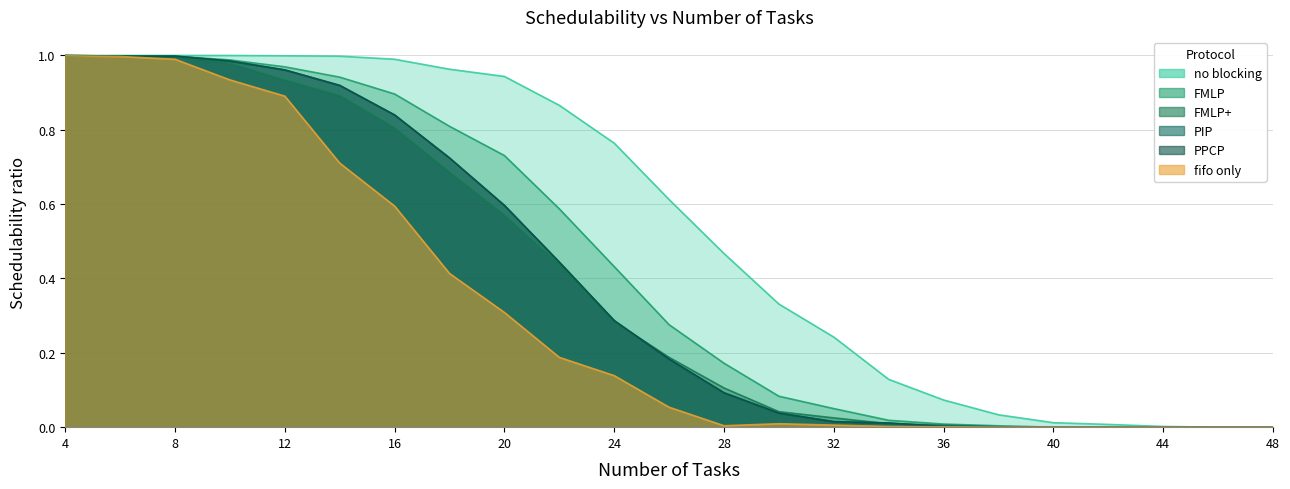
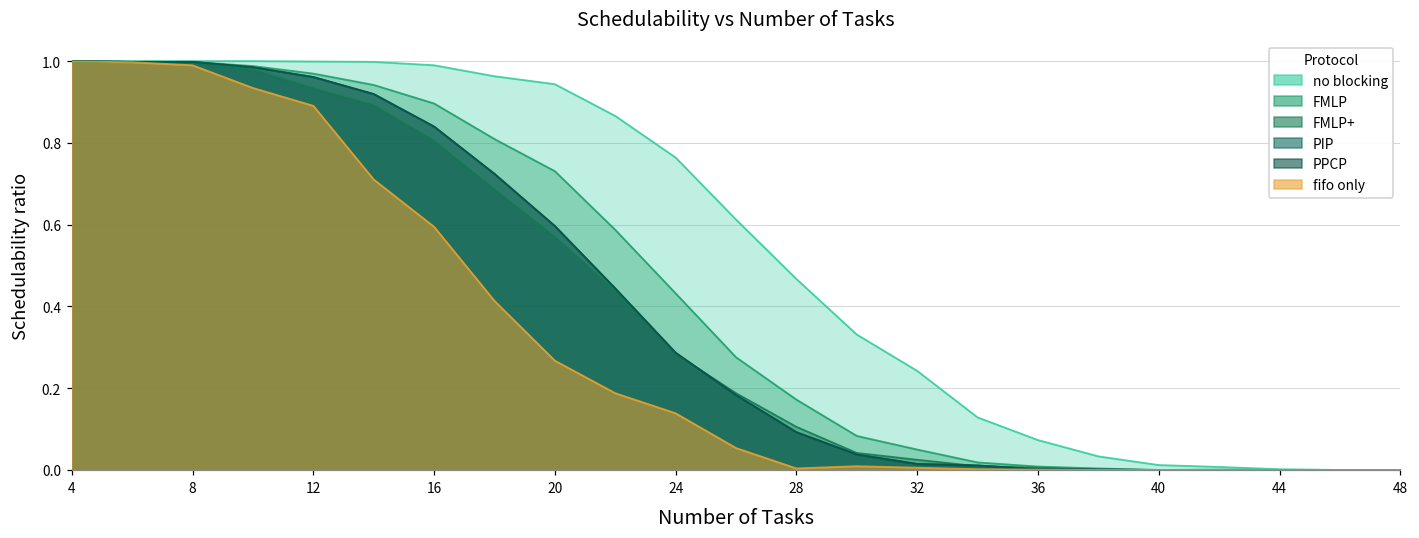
fifo only, 20: 0.31 -> 0.27
